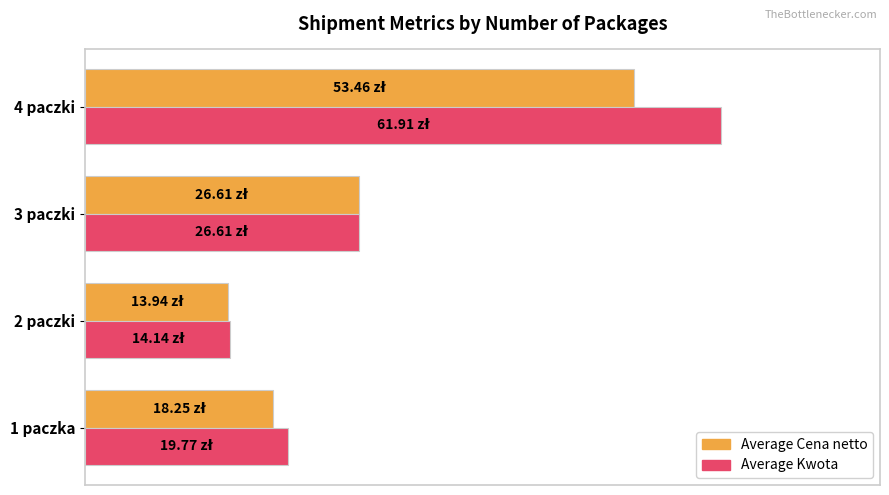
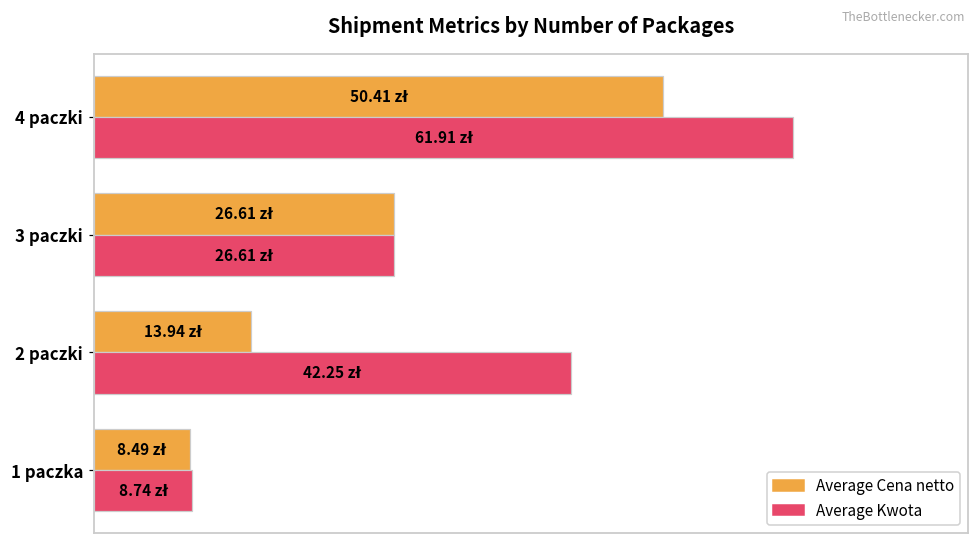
Average Cena netto, 4 paczki: 53.46 -> 50.41
Average Kwota, 2 paczki: 14.14 -> 42.25
Average Cena netto, 1 paczka: 18.25 -> 8.49
Average Kwota, 1 paczka: 19.77 -> 8.74
